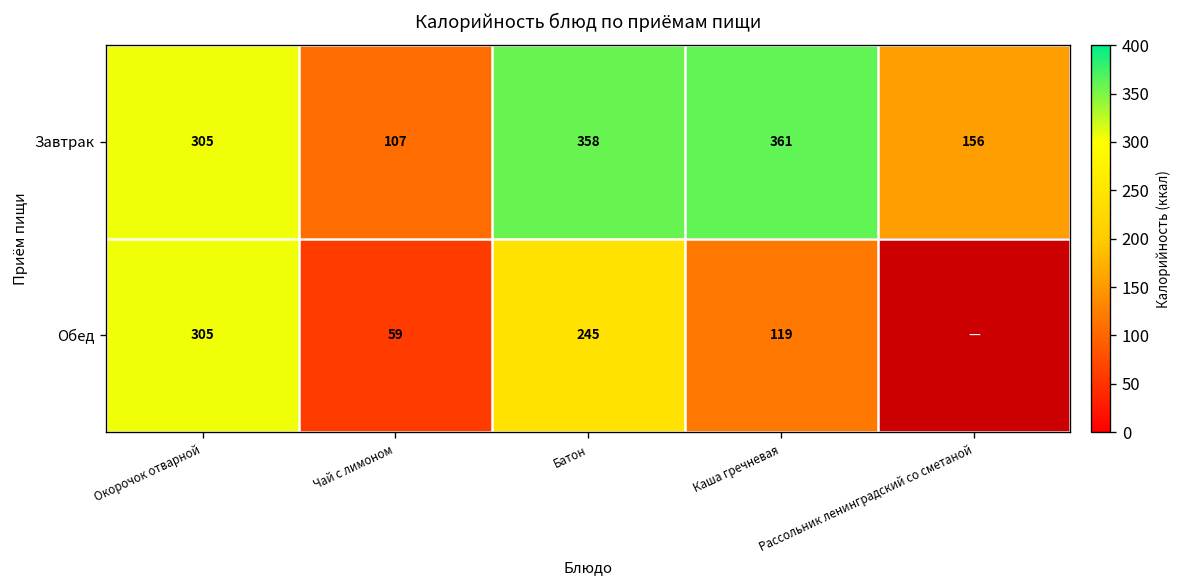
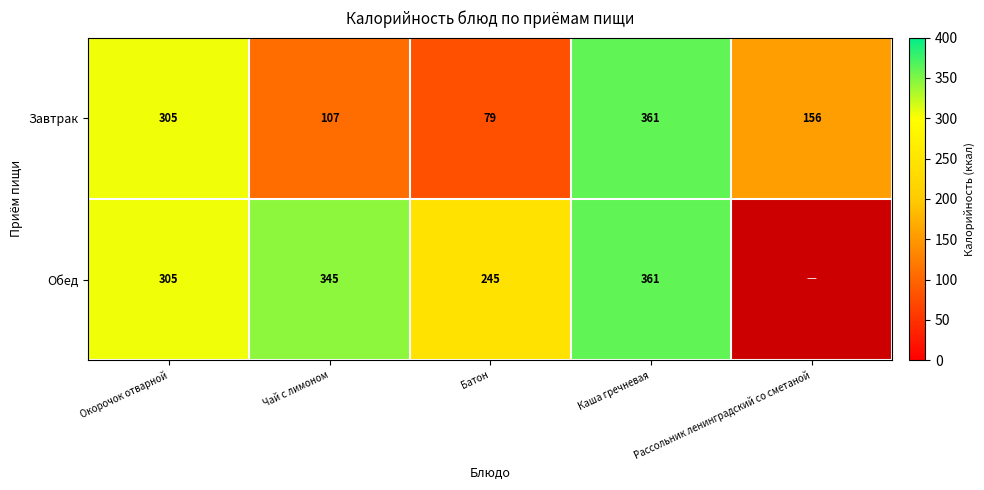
Завтрак, Батон: 358 -> 79
Обед, Чай с лимоном: 59 -> 345
Обед, Каша гречневая: 119 -> 361
